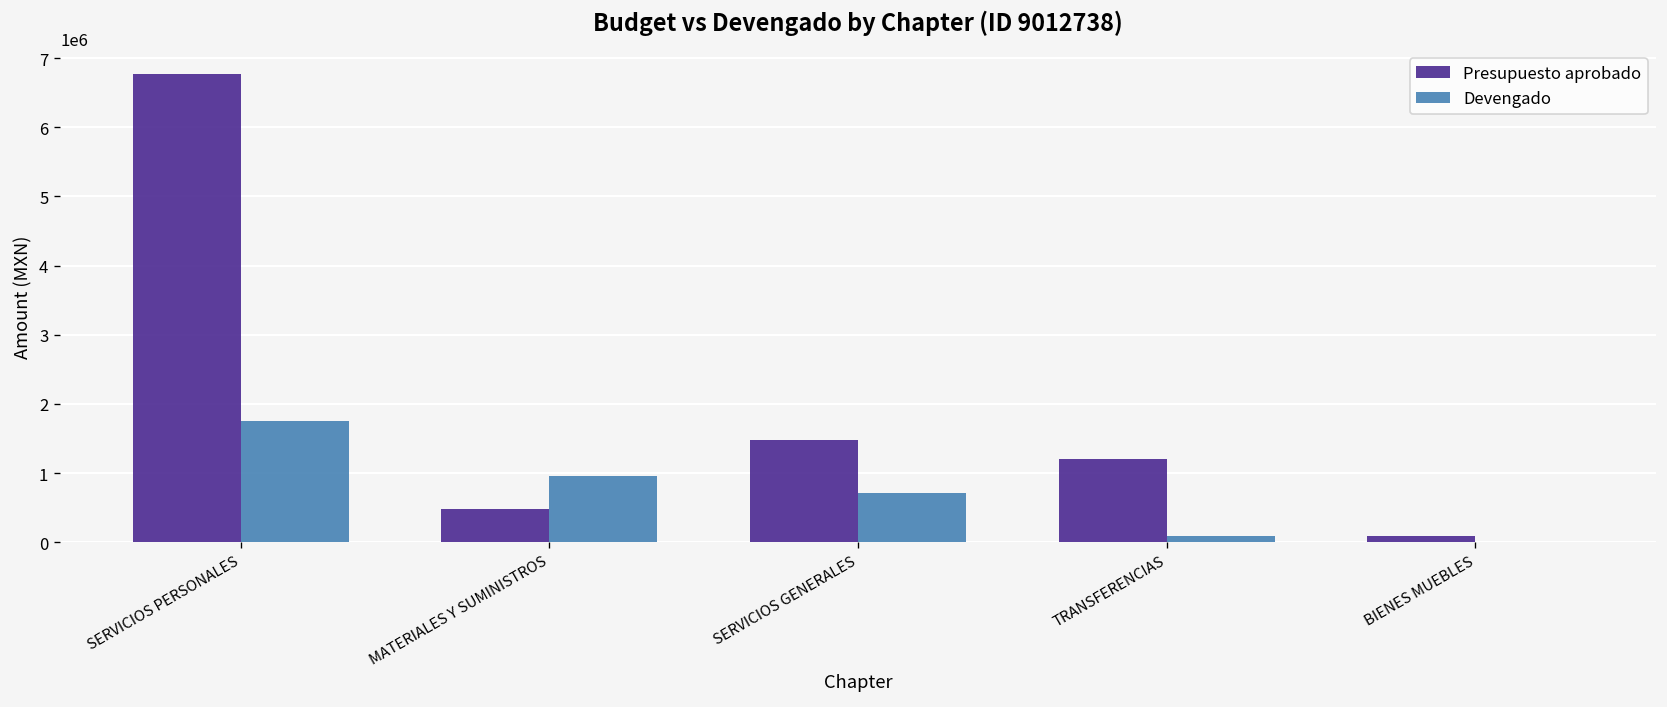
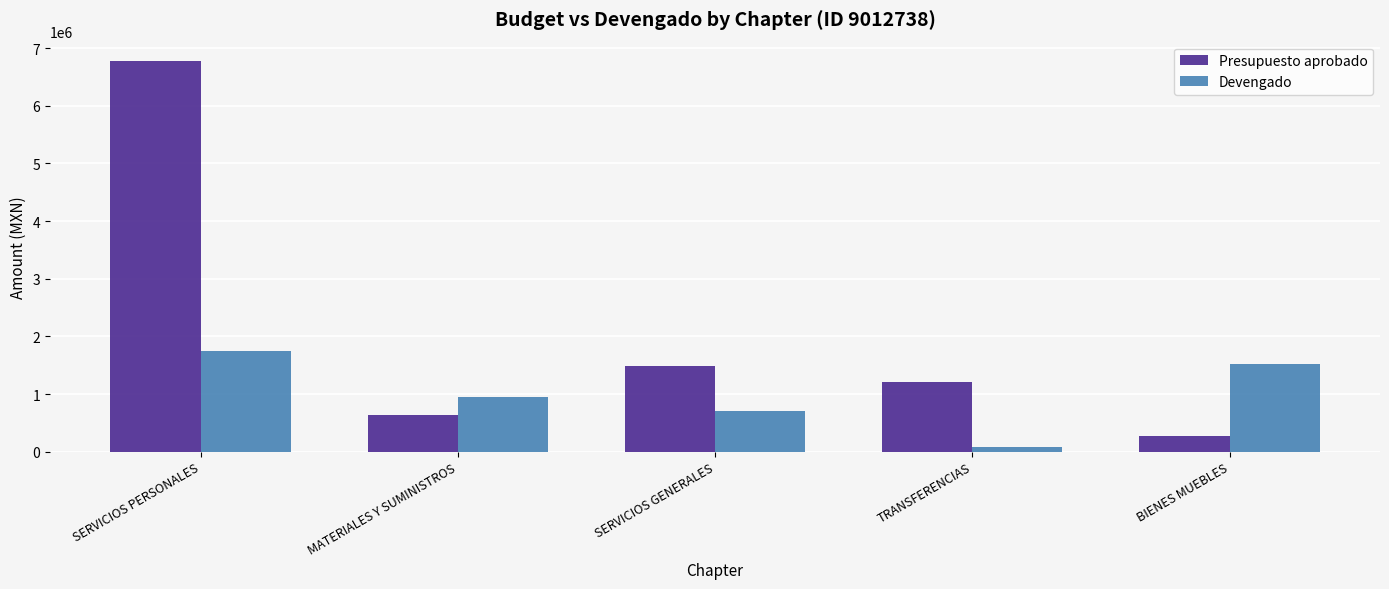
Presupuesto aprobado, MATERIALES Y SUMINISTROS: 500000 -> 600000
Presupuesto aprobado, BIENES MUEBLES: 100000 -> 300000
Devengado, BIENES MUEBLES: 0 -> 1500000
